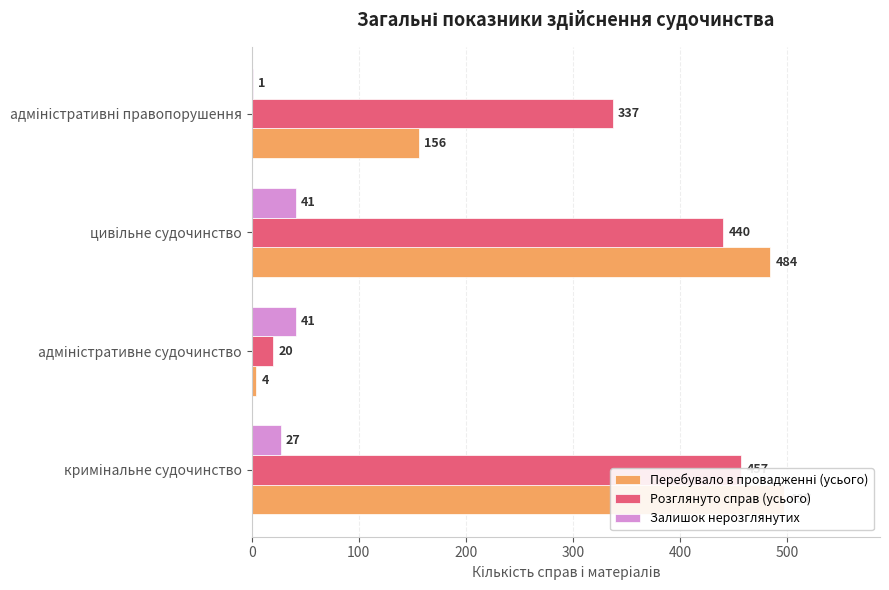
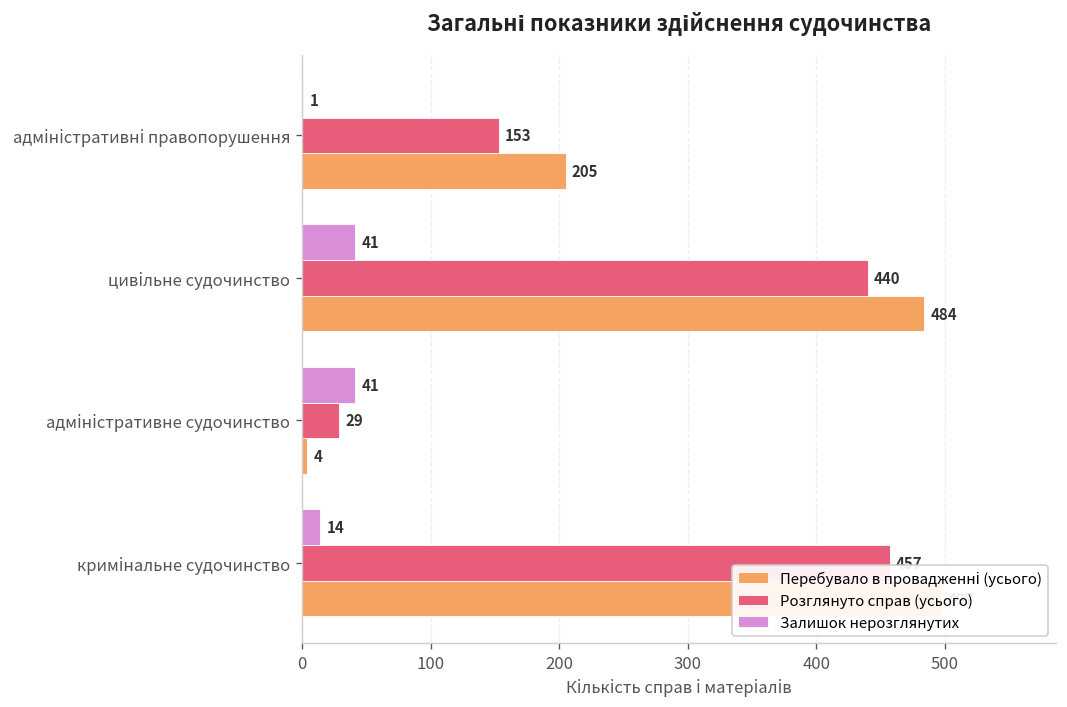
Розглянуто справ (усього), адміністративні правопорушення: 337 -> 153
Перебувало в провадженні (усього), адміністративні правопорушення: 156 -> 205
Розглянуто справ (усього), адміністративне судочинство: 20 -> 29
Залишок нерозглянутих, кримінальне судочинство: 27 -> 14
